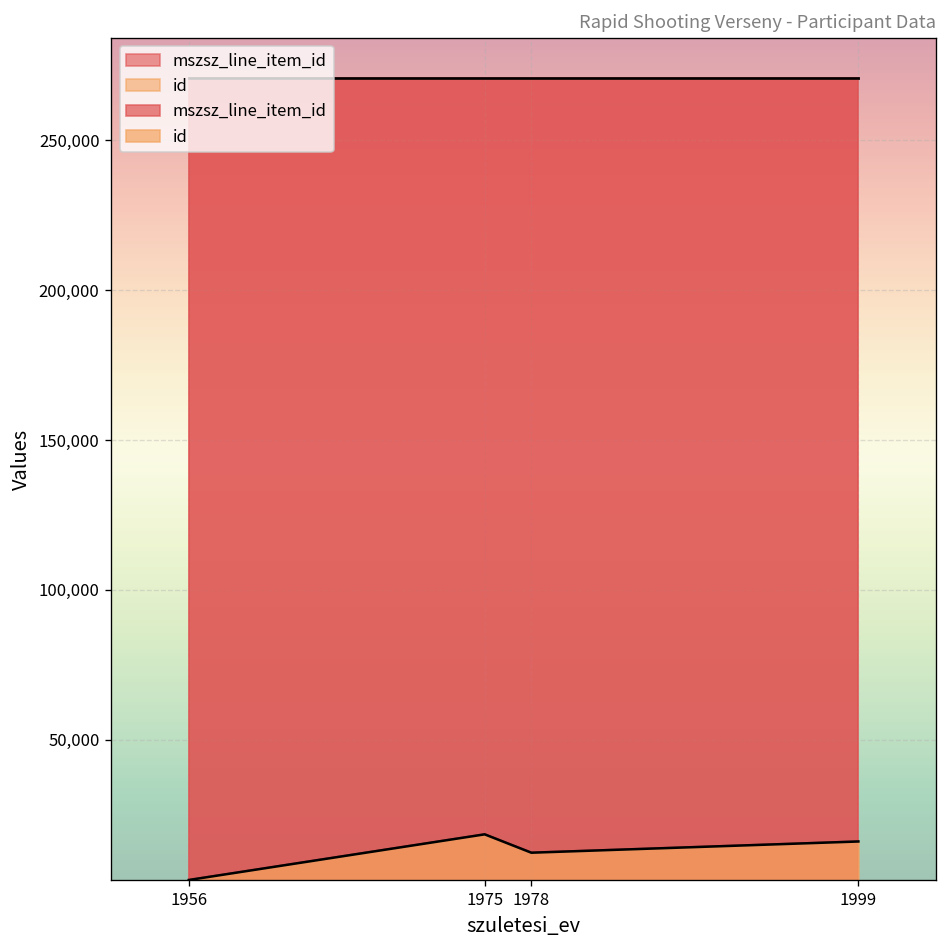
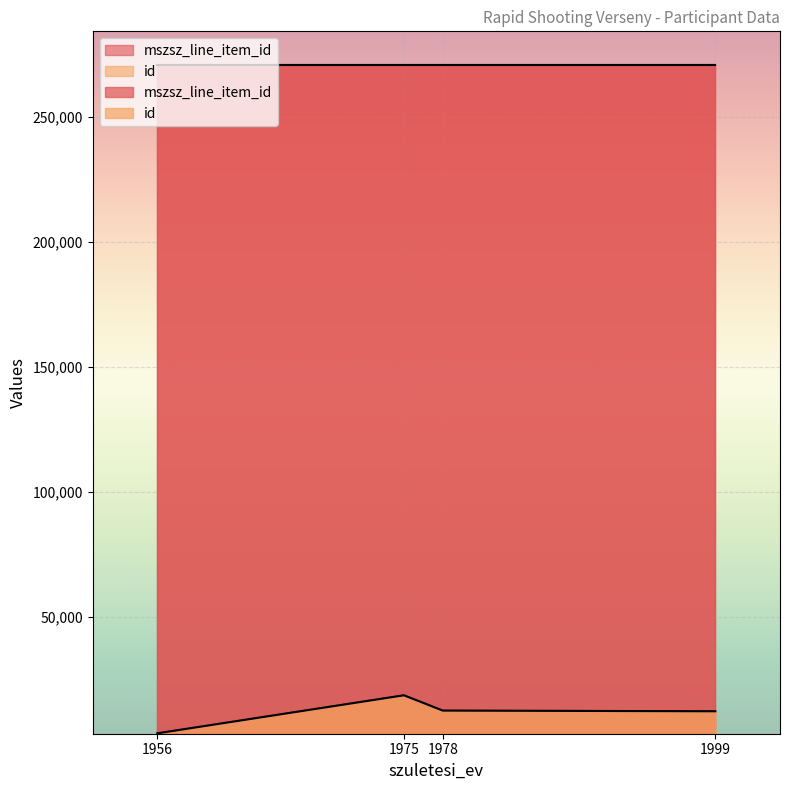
id, 1999: 16,000 -> 12,000
